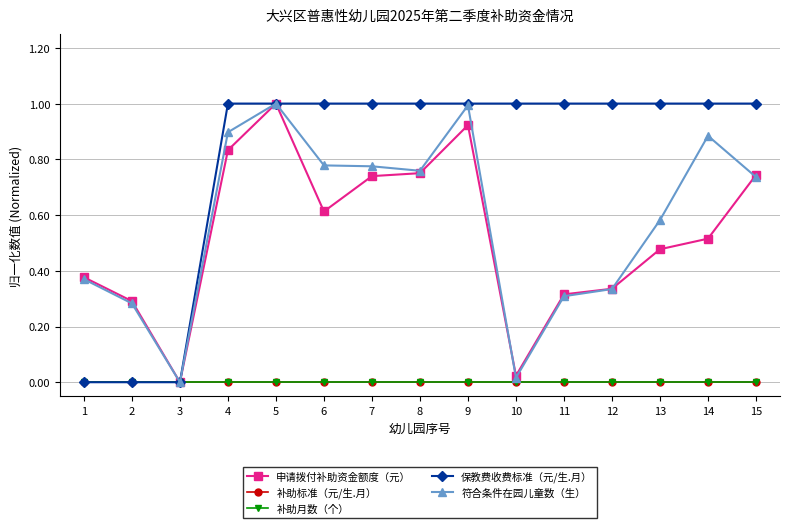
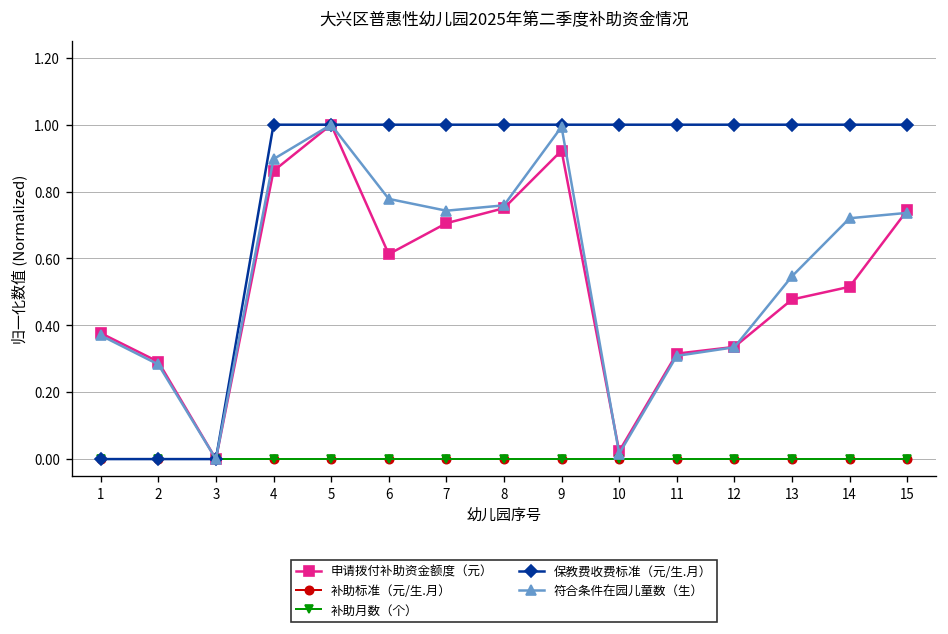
申请拨付补助资金额度（元）, 4: 0.83 -> 0.86
申请拨付补助资金额度（元）, 7: 0.74 -> 0.71
符合条件在园儿童数（生）, 7: 0.77 -> 0.74
符合条件在园儿童数（生）, 13: 0.58 -> 0.55
符合条件在园儿童数（生）, 14: 0.88 -> 0.72
